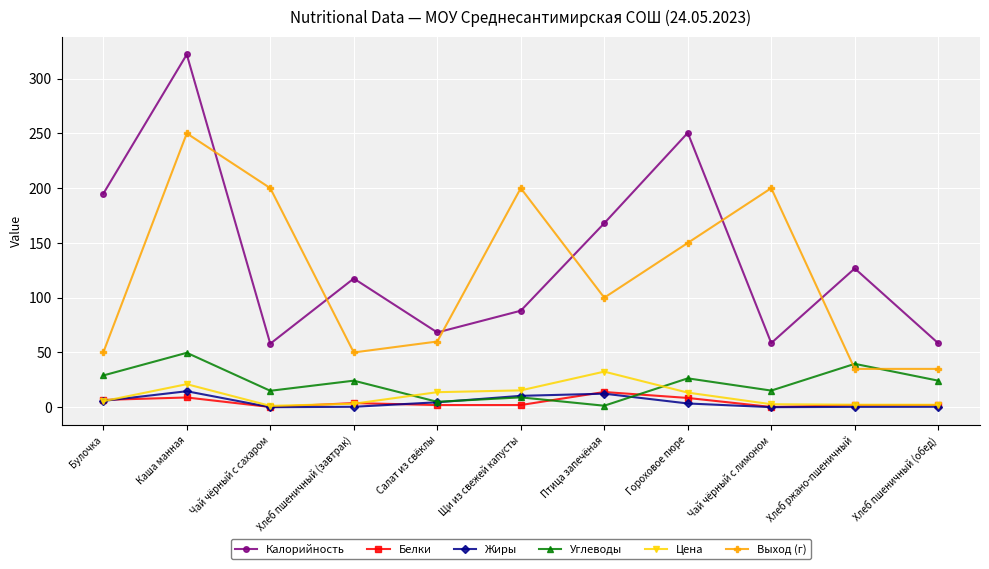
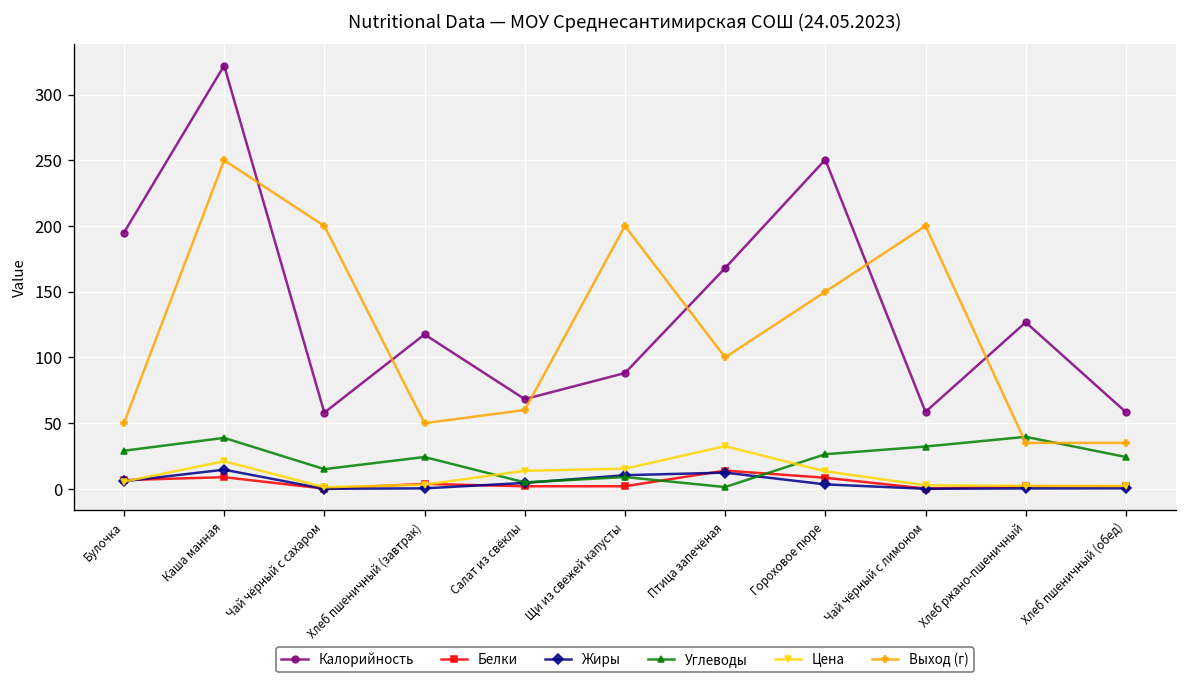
Углеводы, Каша манная: 50 -> 39
Углеводы, Чай чёрный с лимоном: 15 -> 32
